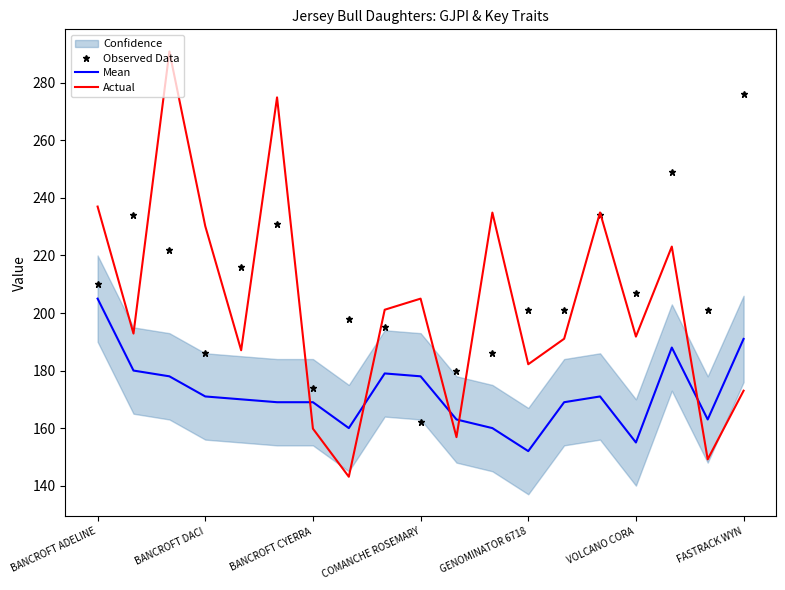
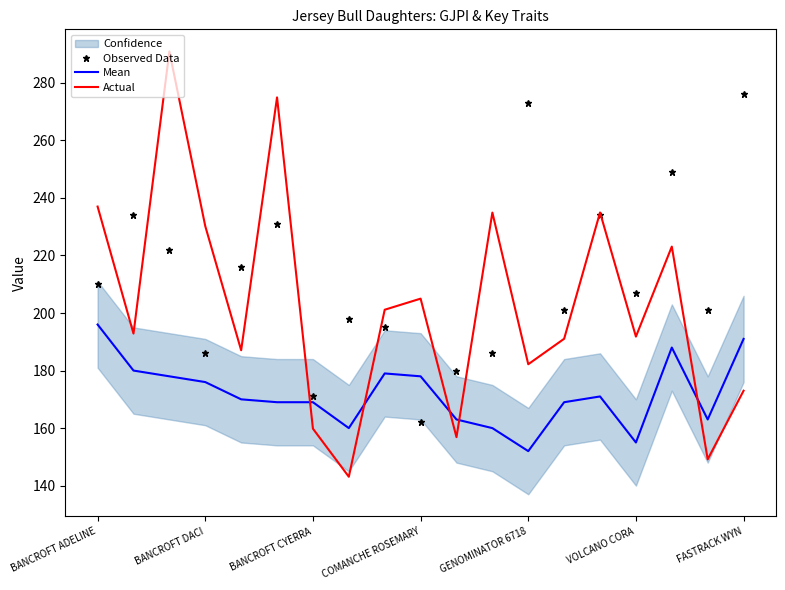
Mean, BANCROFT ADELINE: 205 -> 196
Mean, BANCROFT DACI: 171 -> 176
Observed Data, BANCROFT CYERRA: 174 -> 171
Observed Data, GENOMINATOR 6718: 201 -> 273
